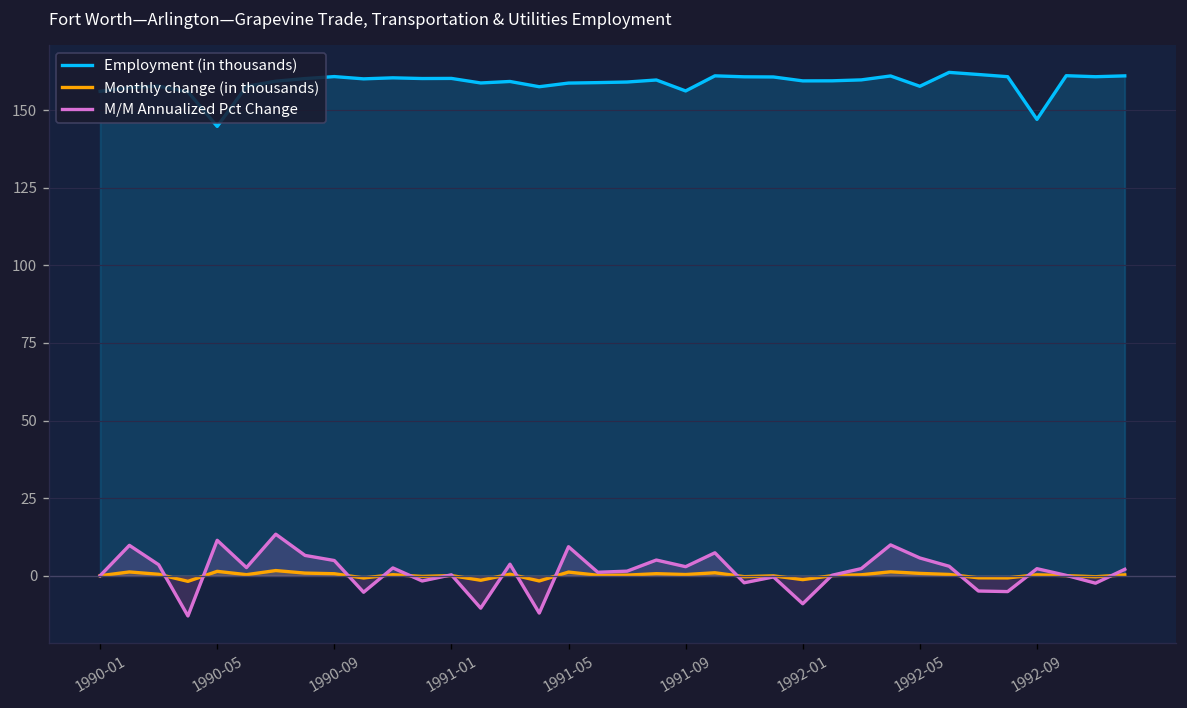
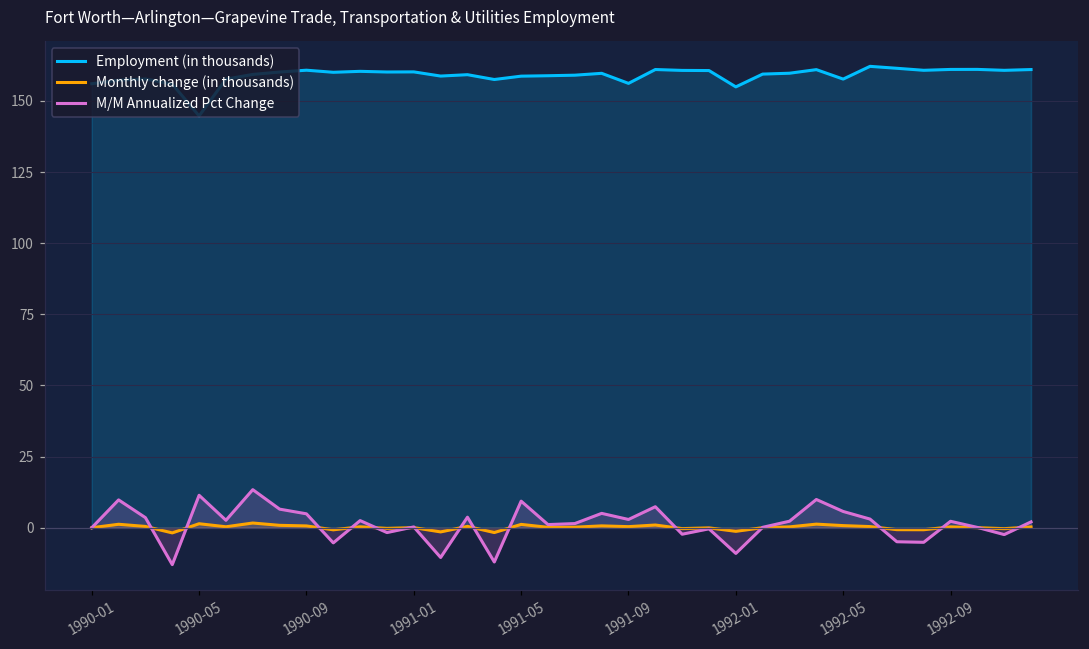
Employment (in thousands), 1992-01: 159 -> 155
Employment (in thousands), 1992-09: 147 -> 161
